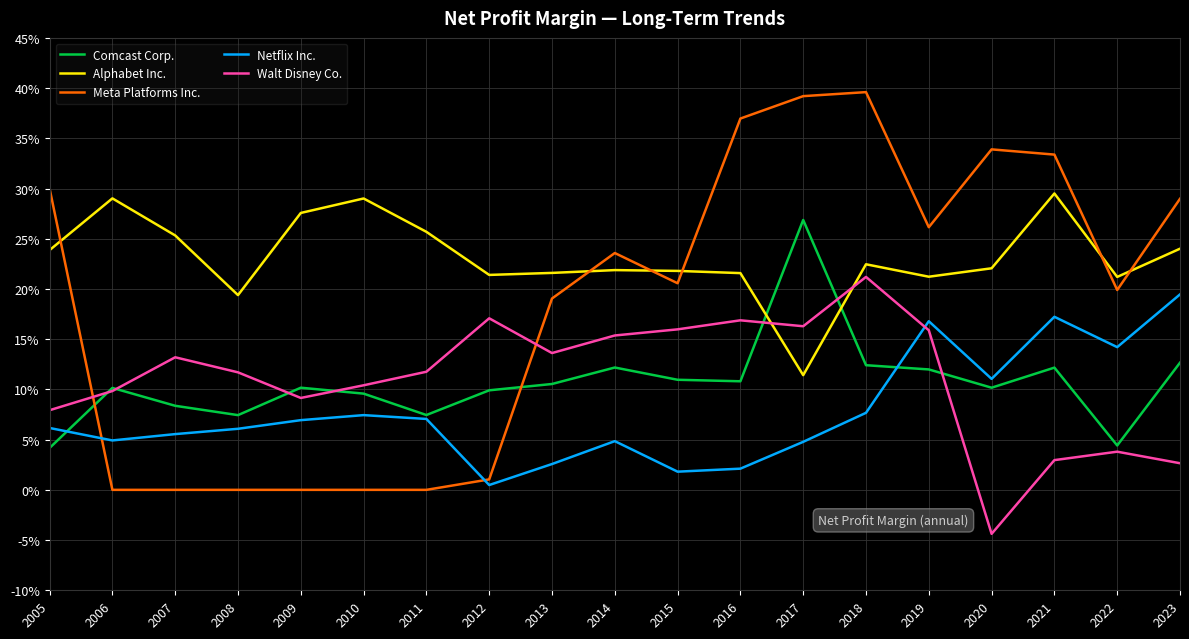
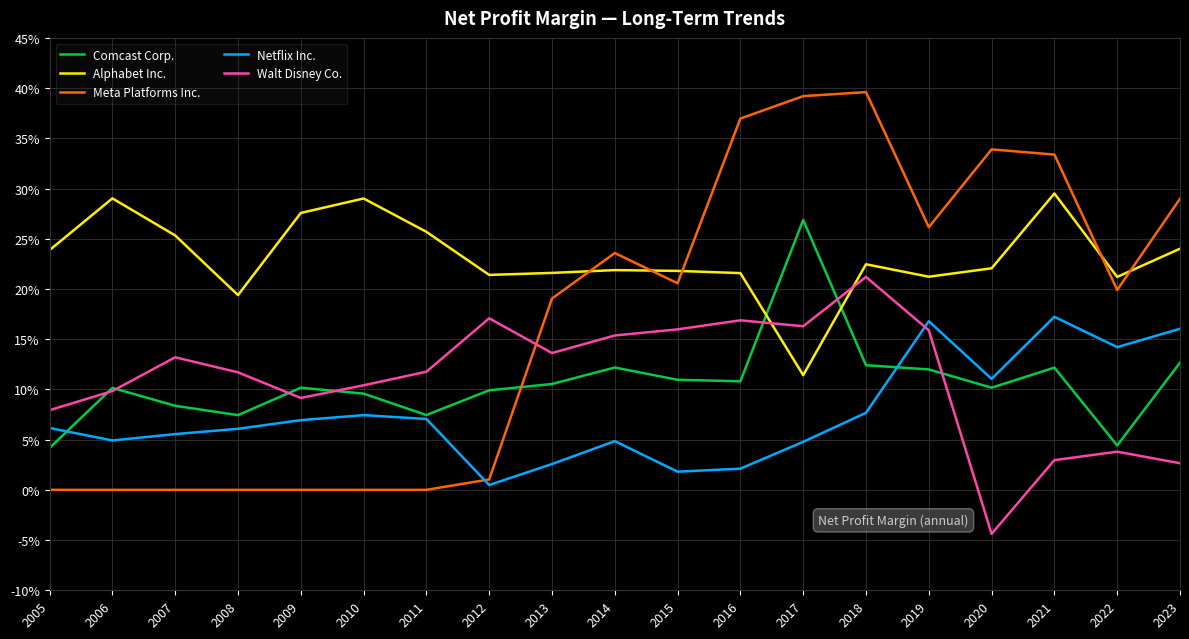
Meta Platforms Inc., 2005: 30.0% -> 0.0%
Netflix Inc., 2023: 19.5% -> 16.0%
